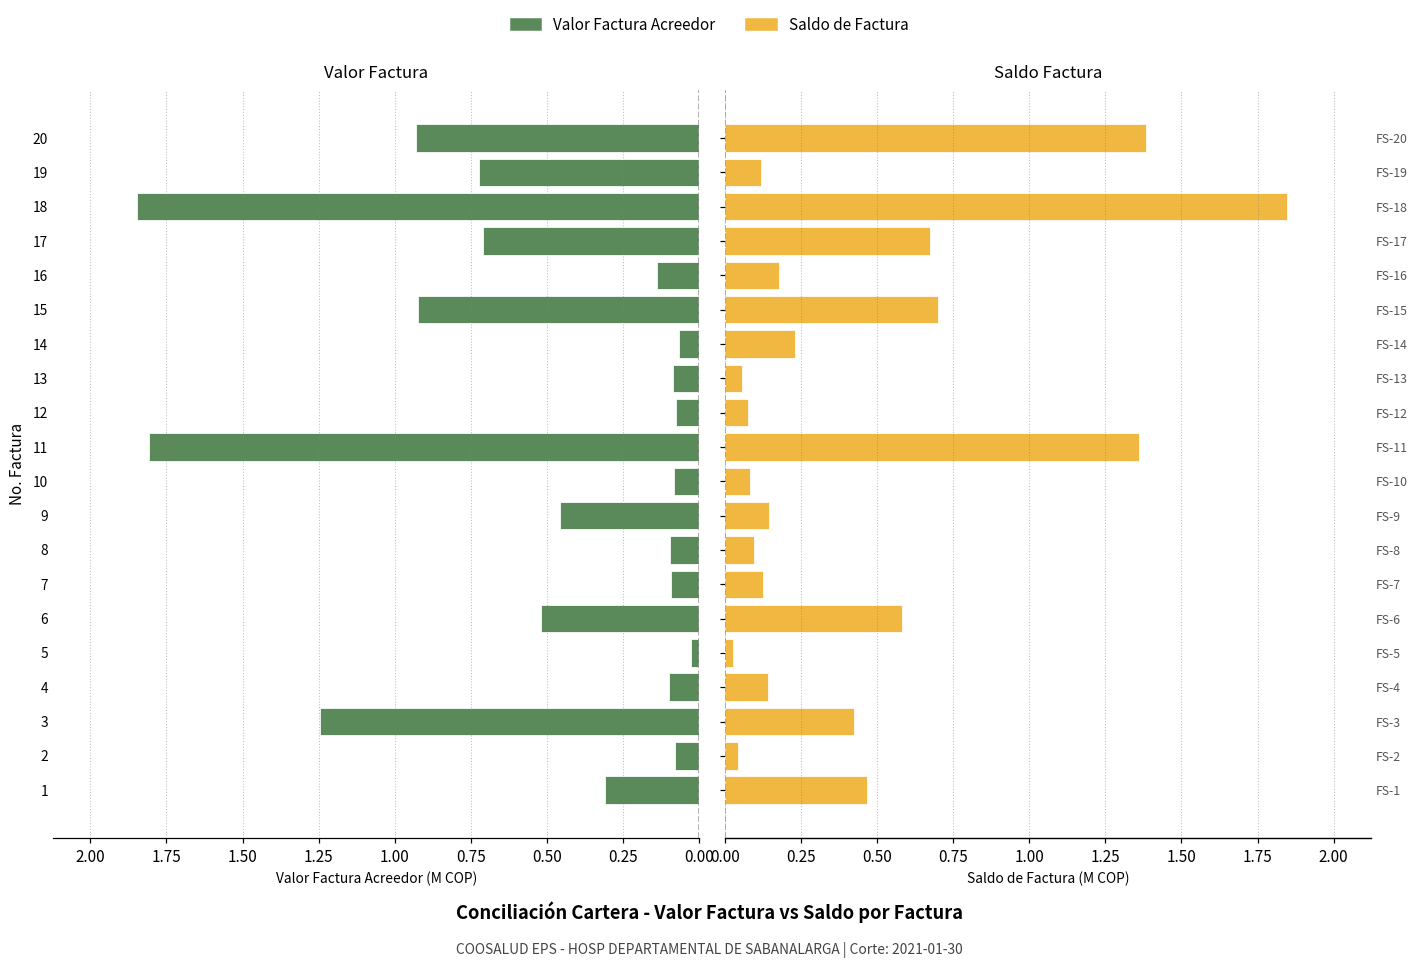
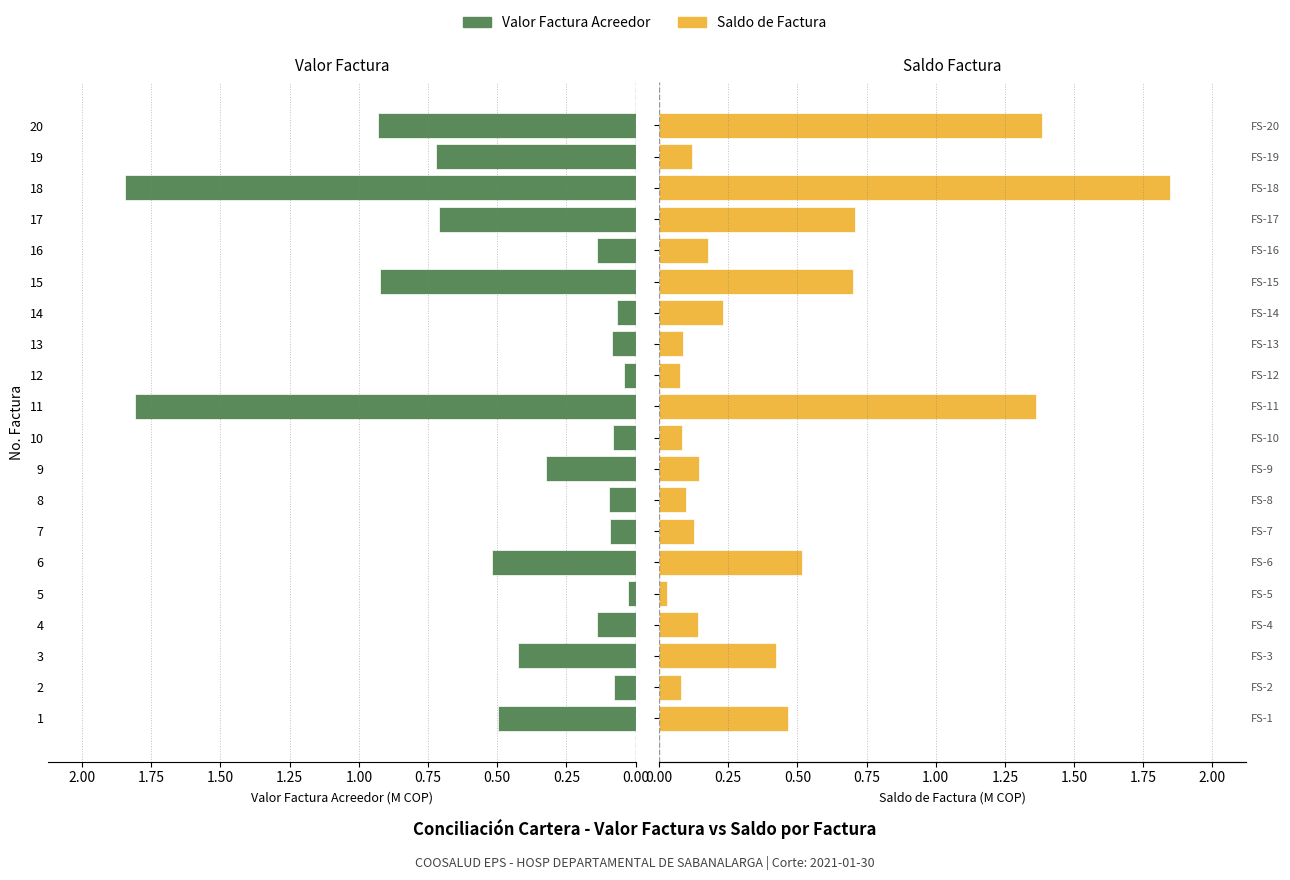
Valor Factura, 12: 0.08 -> 0.04
Valor Factura, 9: 0.46 -> 0.32
Valor Factura, 4: 0.10 -> 0.14
Valor Factura, 3: 1.25 -> 0.42
Valor Factura, 1: 0.31 -> 0.50
Saldo Factura, FS-17: 0.67 -> 0.71
Saldo Factura, FS-13: 0.06 -> 0.09
Saldo Factura, FS-6: 0.58 -> 0.52
Saldo Factura, FS-2: 0.04 -> 0.08
